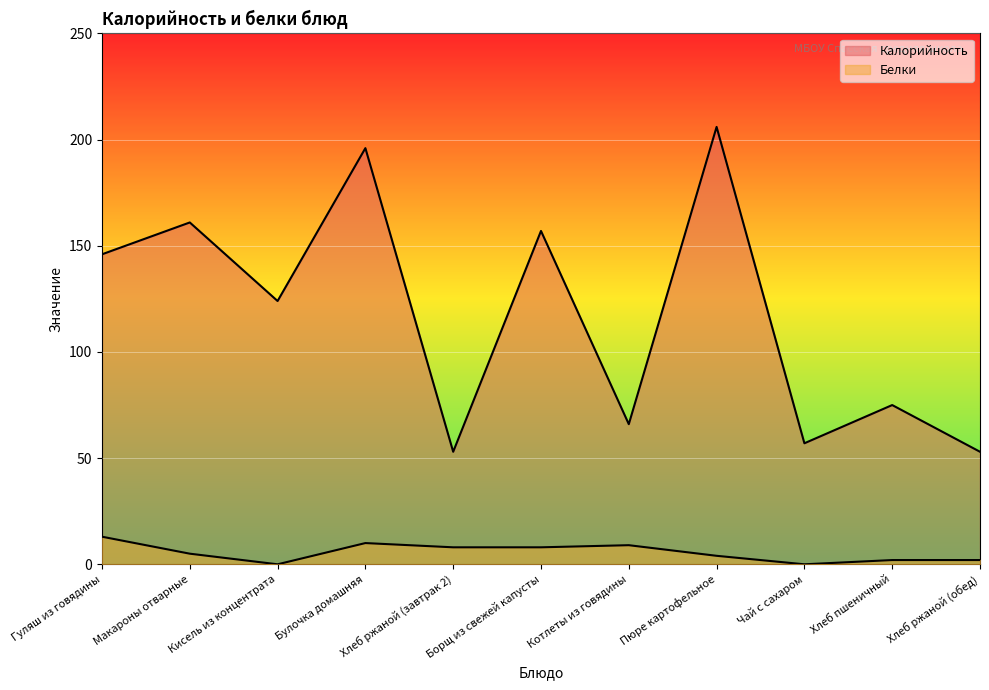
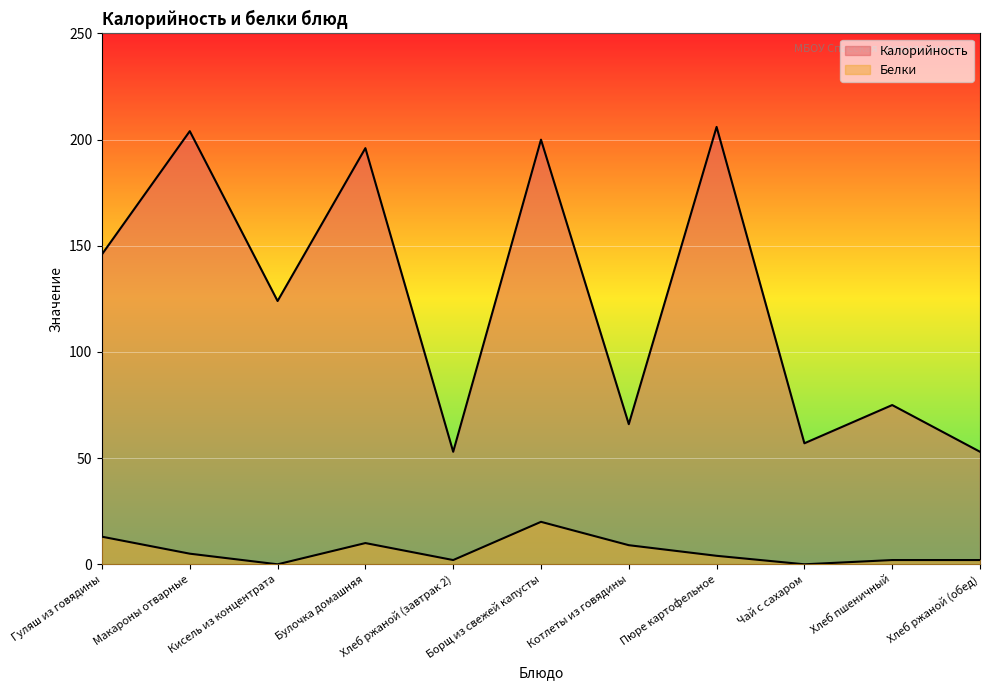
Калорийность, Макароны отварные: 161 -> 204
Белки, Хлеб ржаной (завтрак 2): 8 -> 2
Калорийность, Борщ из свежей капусты: 157 -> 200
Белки, Борщ из свежей капусты: 8 -> 20
